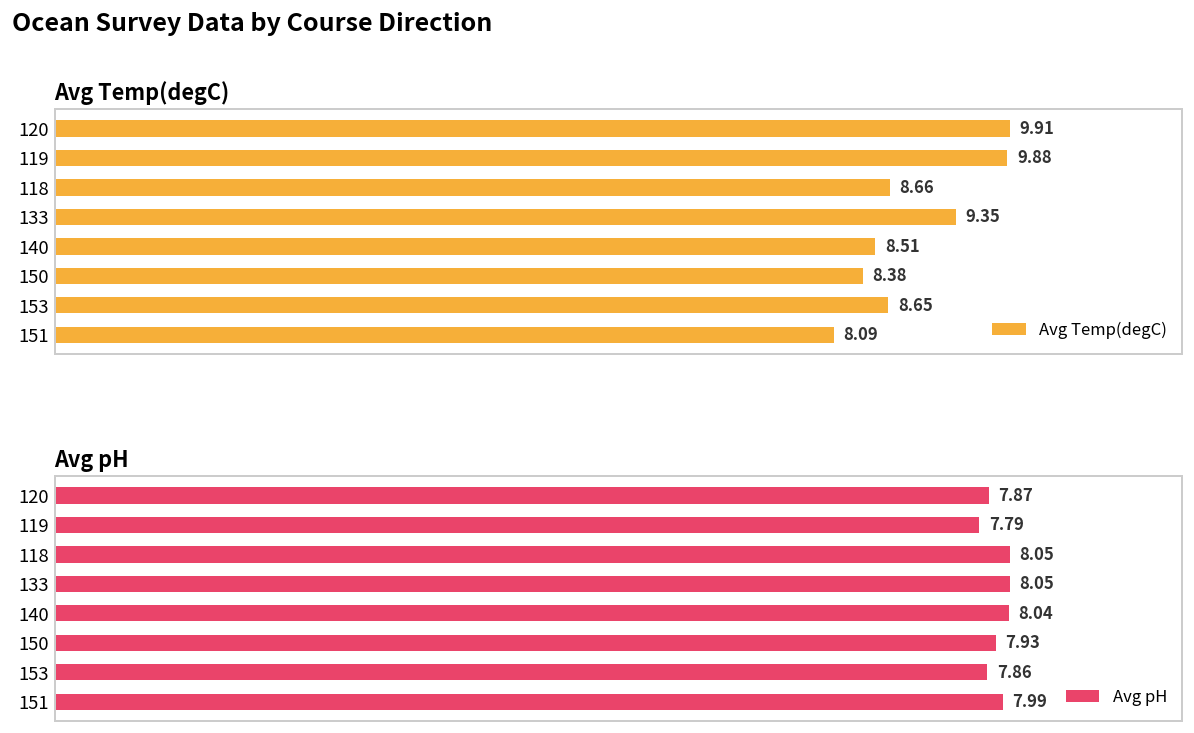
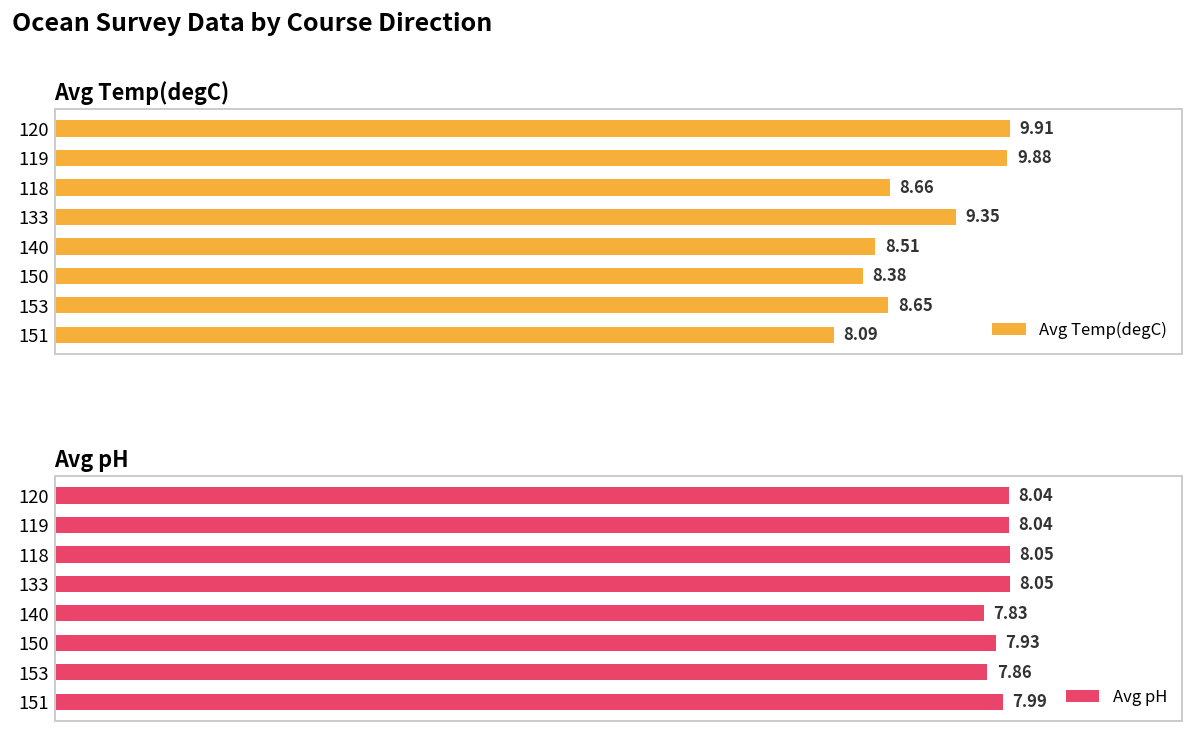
Avg pH, 120: 7.87 -> 8.04
Avg pH, 119: 7.79 -> 8.04
Avg pH, 140: 8.04 -> 7.83
